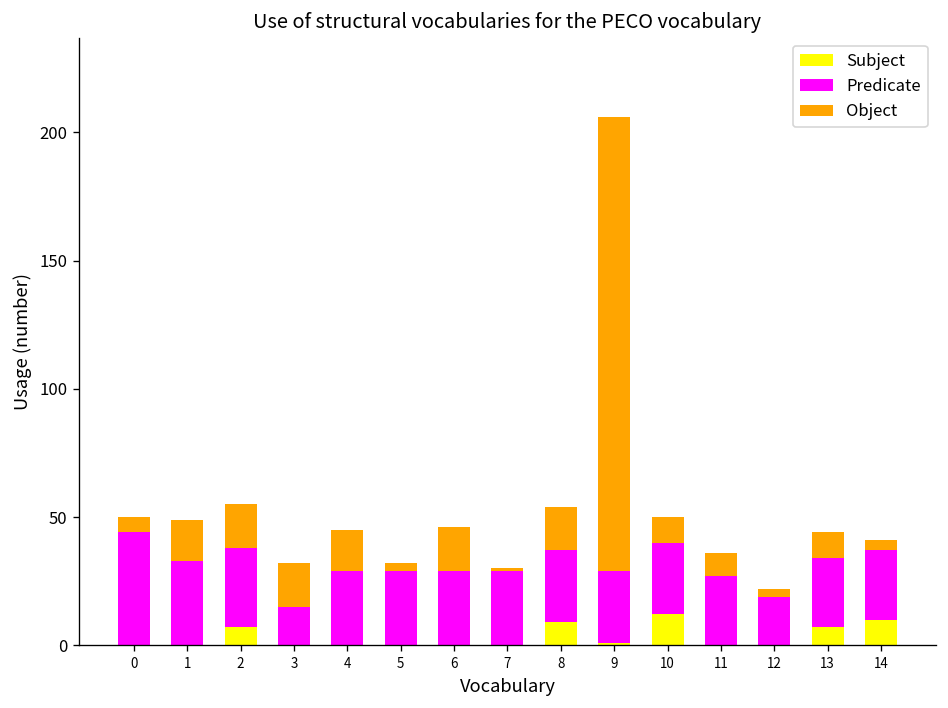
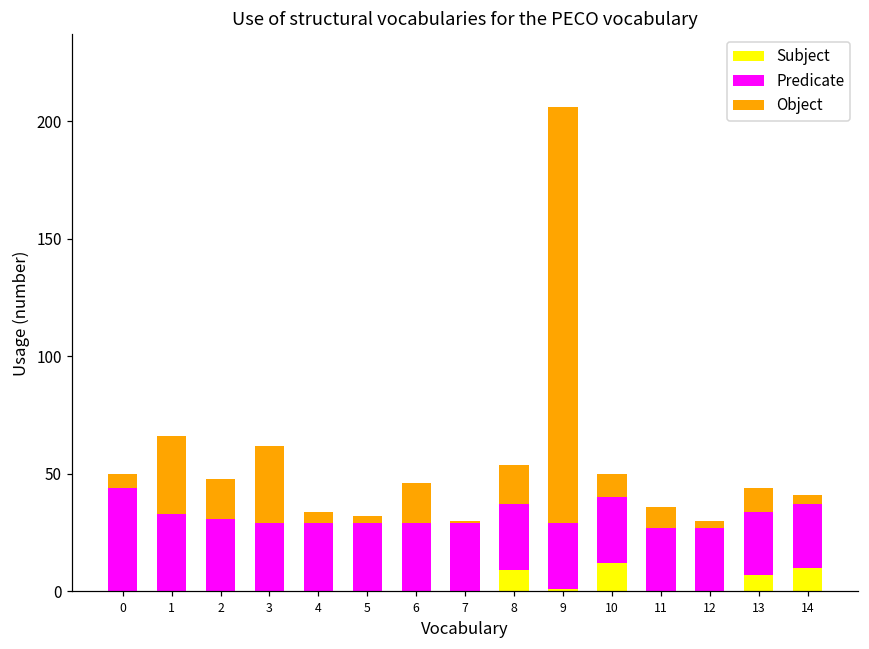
Object, 1: 16 -> 33
Subject, 2: 7 -> 0
Predicate, 3: 15 -> 29
Object, 3: 17 -> 33
Object, 4: 16 -> 5
Predicate, 12: 19 -> 27
